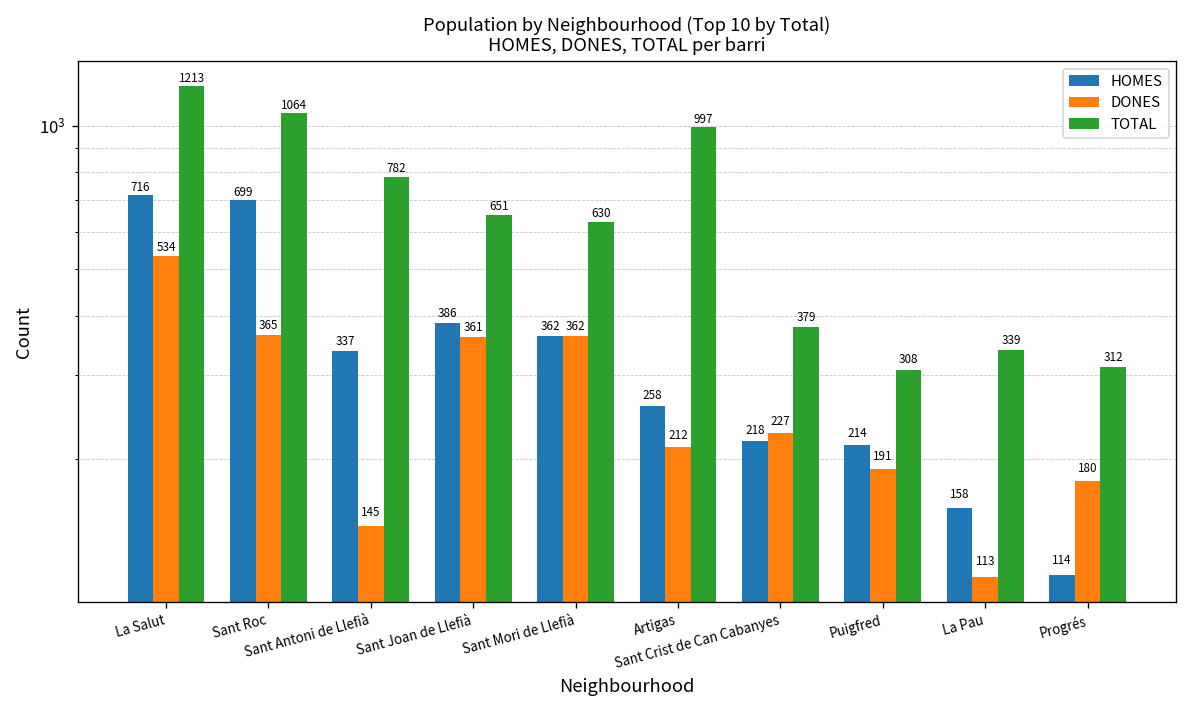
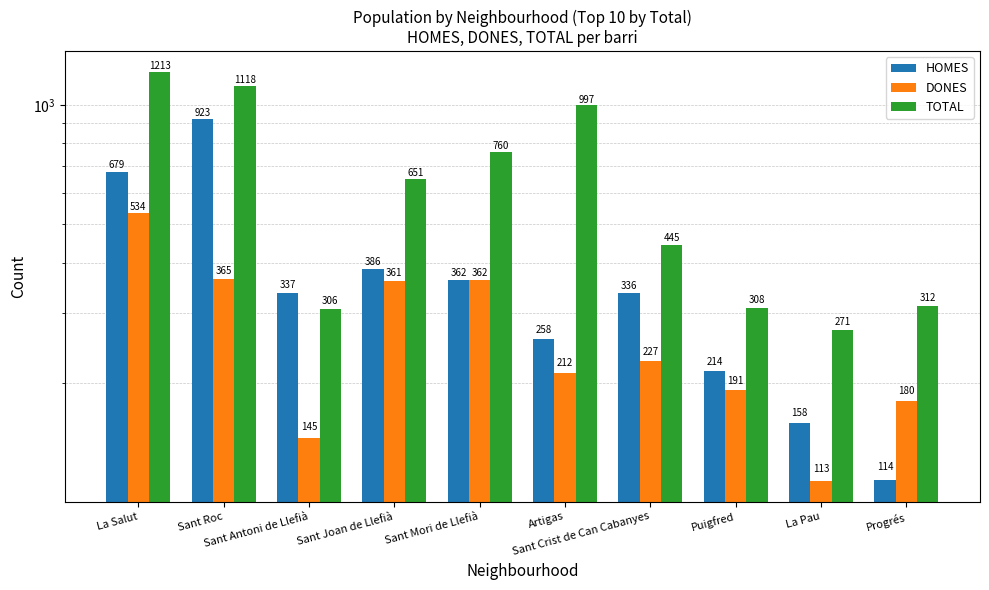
HOMES, La Salut: 716 -> 679
HOMES, Sant Roc: 699 -> 923
TOTAL, Sant Roc: 1064 -> 1118
TOTAL, Sant Antoni de Llefià: 782 -> 306
TOTAL, Sant Mori de Llefià: 630 -> 760
HOMES, Sant Crist de Can Cabanyes: 218 -> 336
TOTAL, Sant Crist de Can Cabanyes: 379 -> 445
TOTAL, La Pau: 339 -> 271
